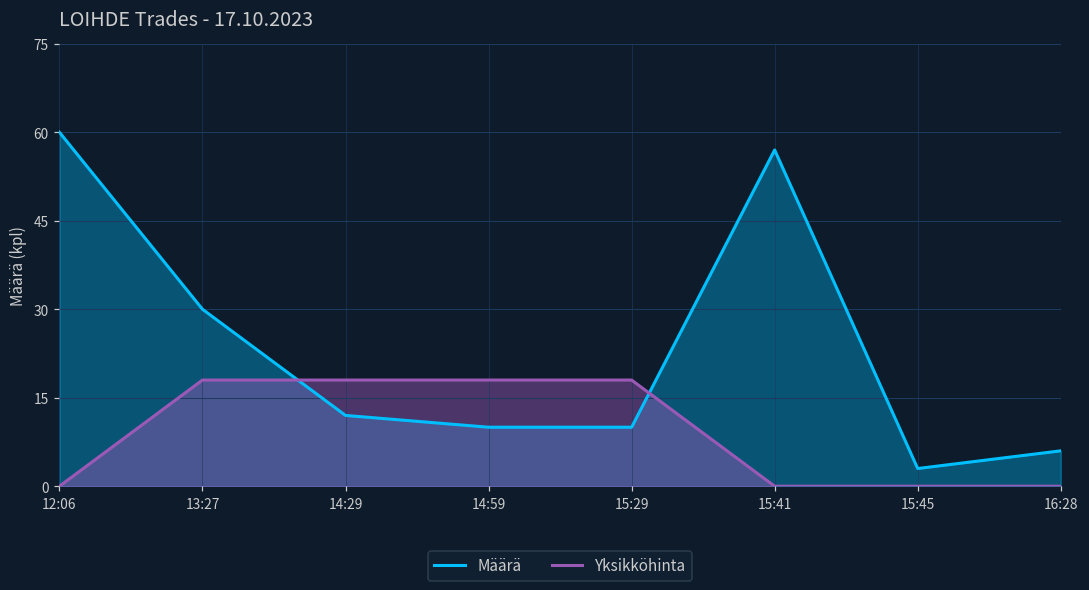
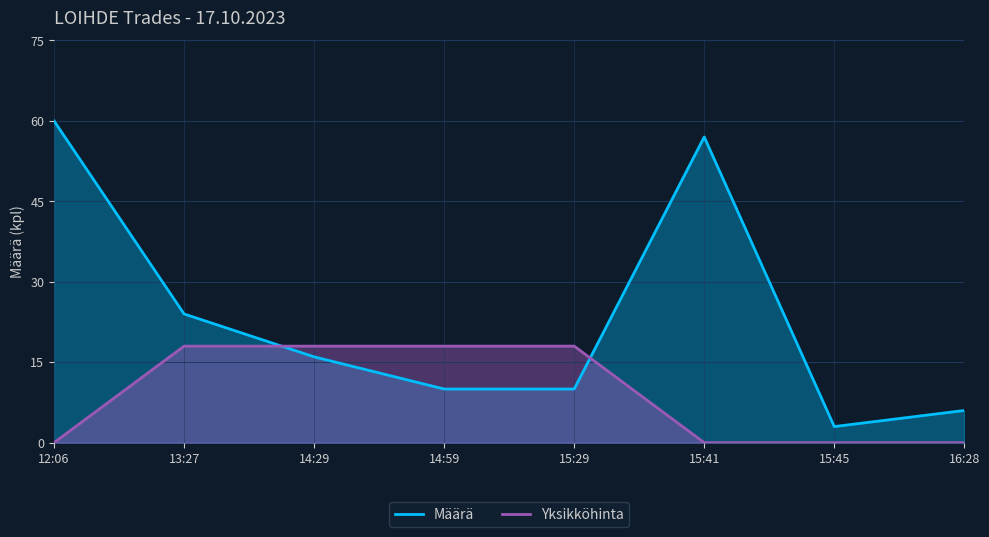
Määrä, 13:27: 30 -> 24
Määrä, 14:29: 12 -> 16
